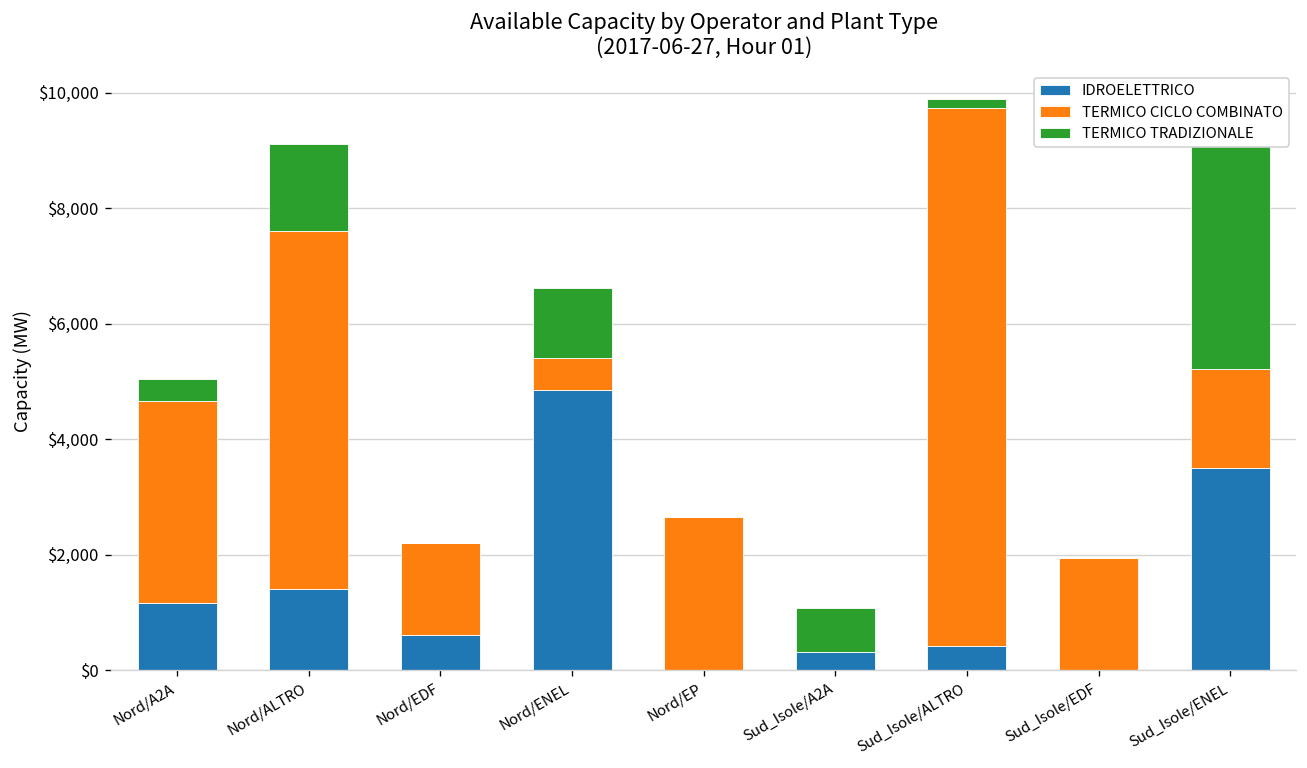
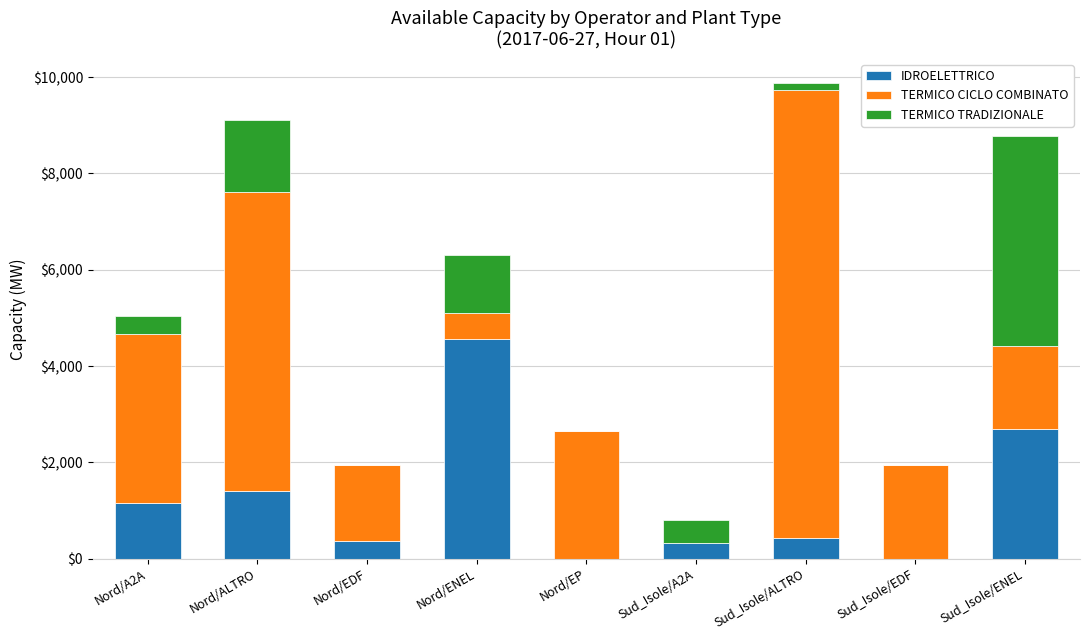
IDROELETTRICO, Nord/EDF: $600 -> $400
IDROELETTRICO, Nord/ENEL: $4,900 -> $4,600
TERMICO TRADIZIONALE, Sud_Isole/A2A: $800 -> $500
IDROELETTRICO, Sud_Isole/ENEL: $3,500 -> $2,700
